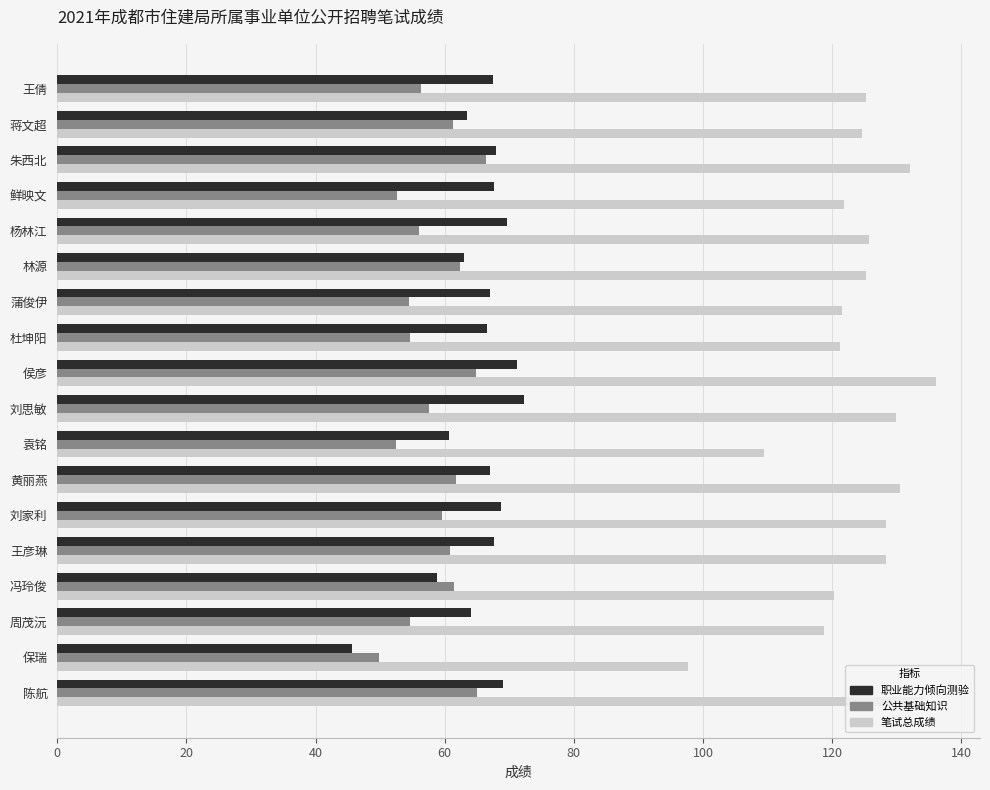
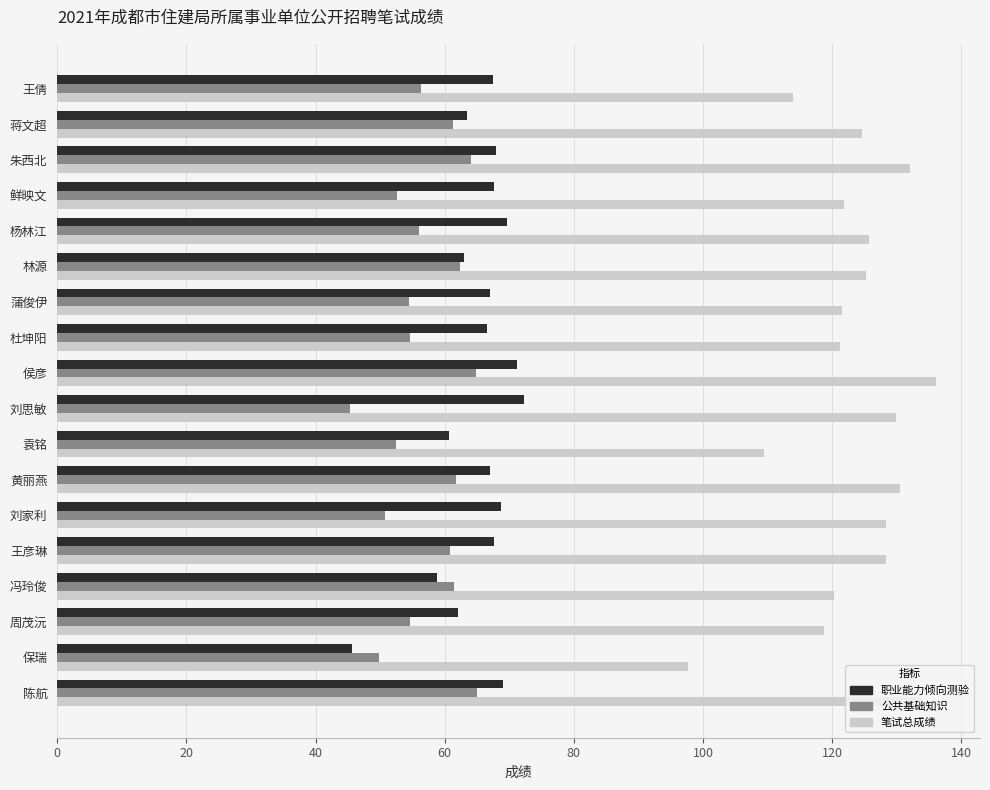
笔试总成绩, 王倩: 125 -> 114
公共基础知识, 朱西北: 66 -> 64
公共基础知识, 刘思敏: 58 -> 45
公共基础知识, 刘家利: 60 -> 51
职业能力倾向测验, 周茂沅: 64 -> 62
